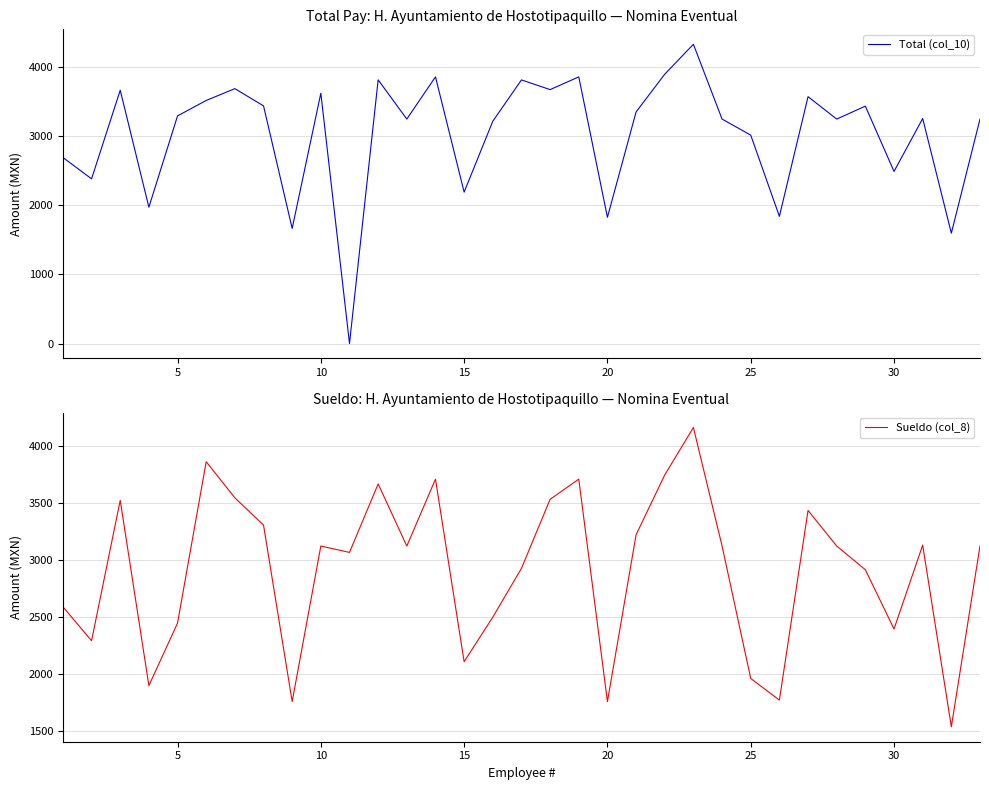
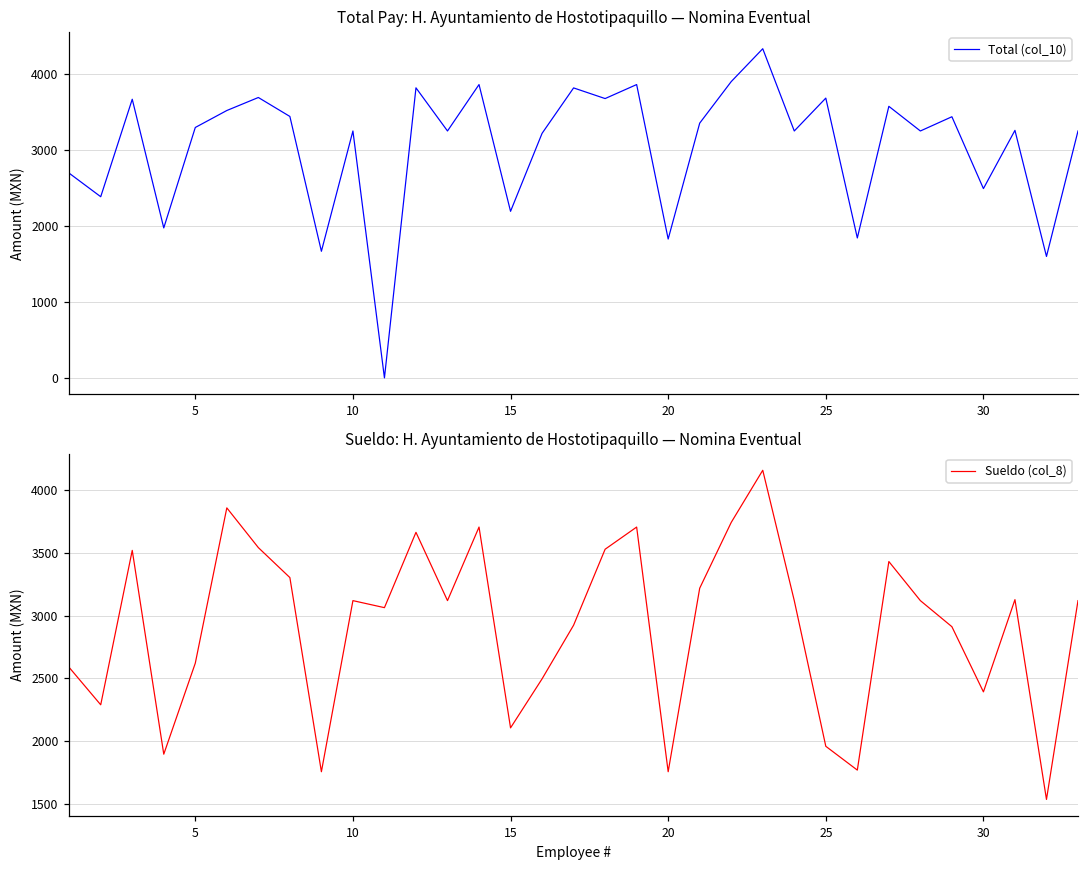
Total Pay: H. Ayuntamiento de Hostotipaquillo — Nomina Eventual, 10: 3600 -> 3200
Total Pay: H. Ayuntamiento de Hostotipaquillo — Nomina Eventual, 25: 3000 -> 3700
Sueldo: H. Ayuntamiento de Hostotipaquillo — Nomina Eventual, 5: 2440 -> 2620
